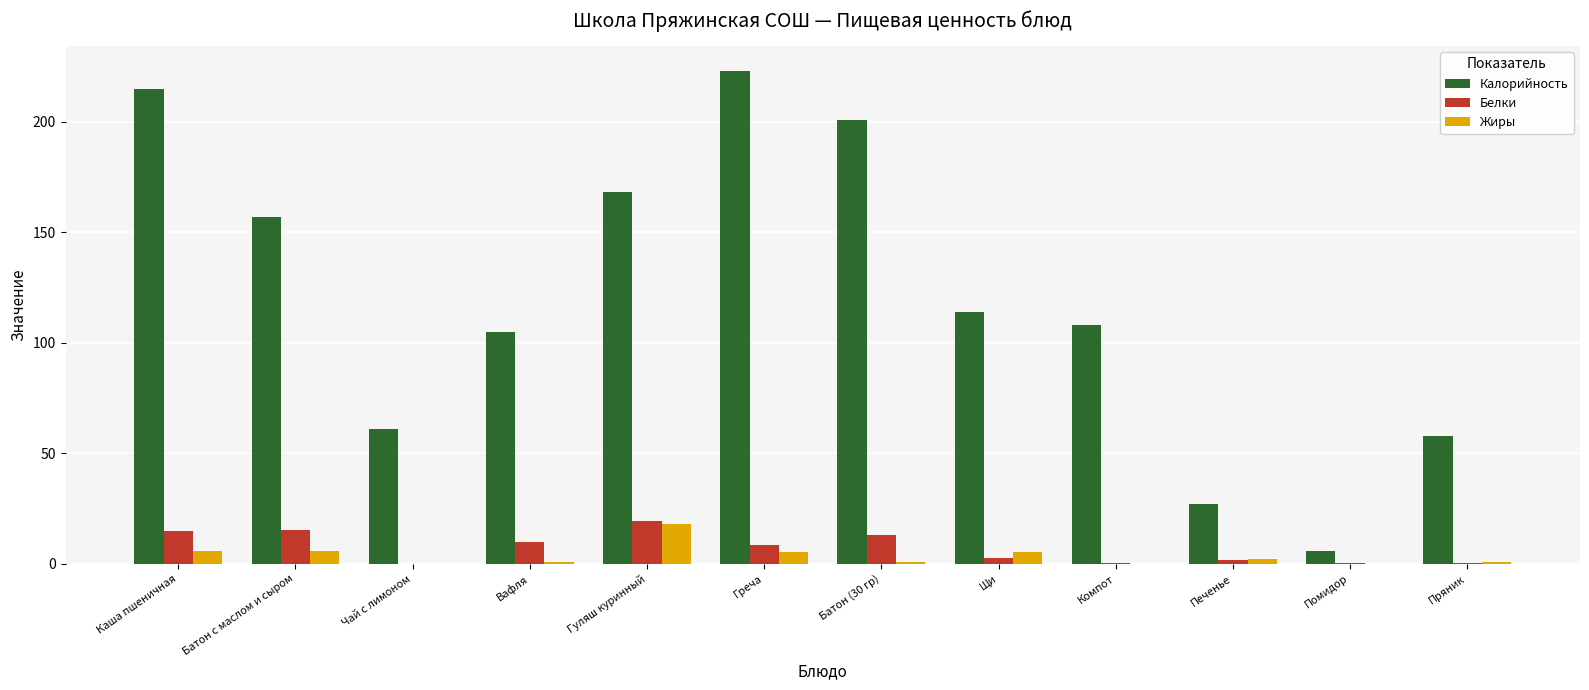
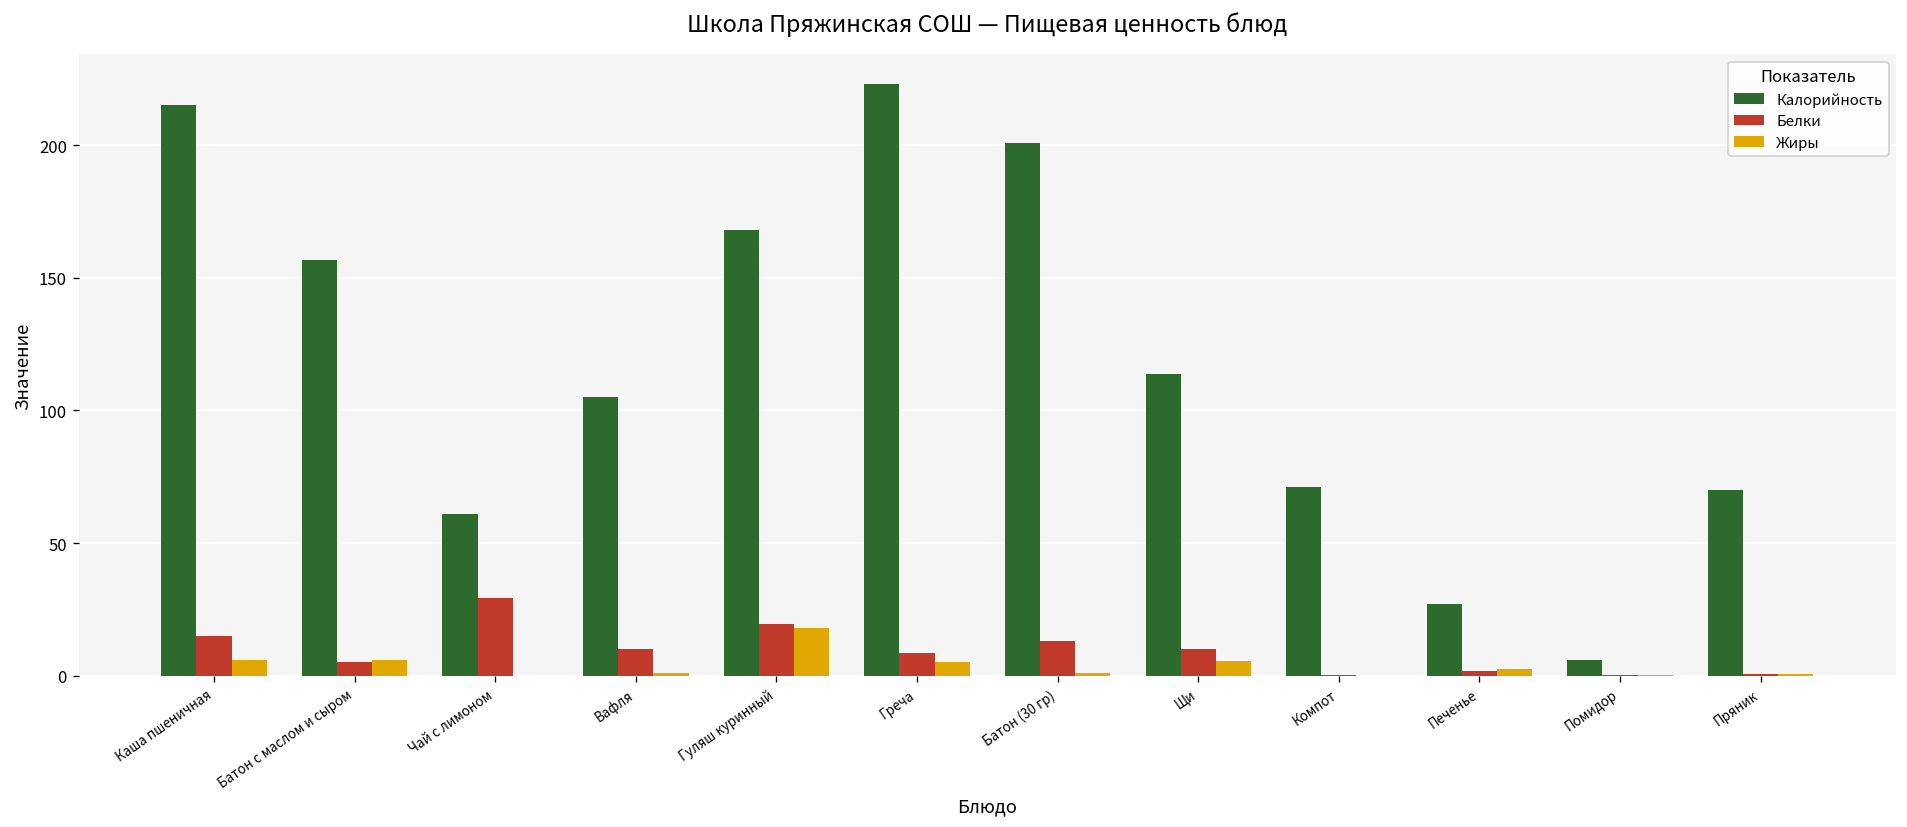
Белки, Батон с маслом и сыром: 15 -> 5
Белки, Чай с лимоном: 0 -> 29
Белки, Щи: 3 -> 10
Калорийность, Компот: 108 -> 71
Калорийность, Пряник: 58 -> 70
